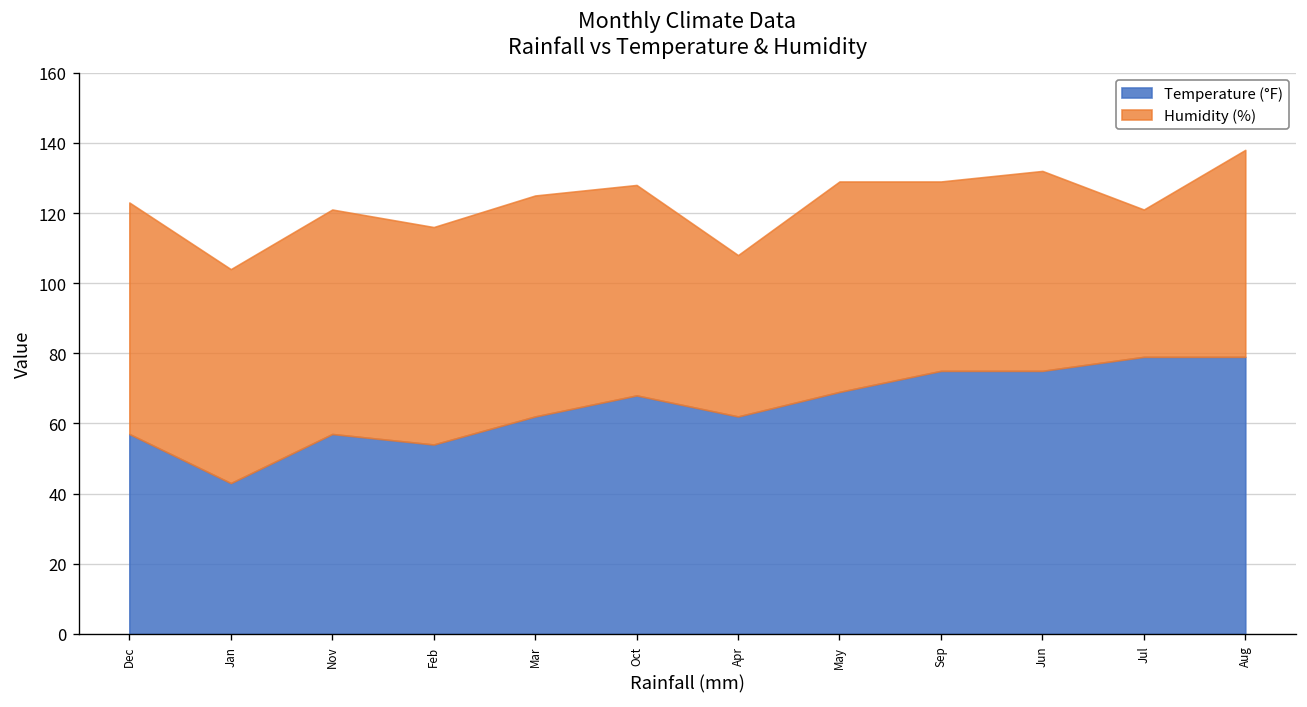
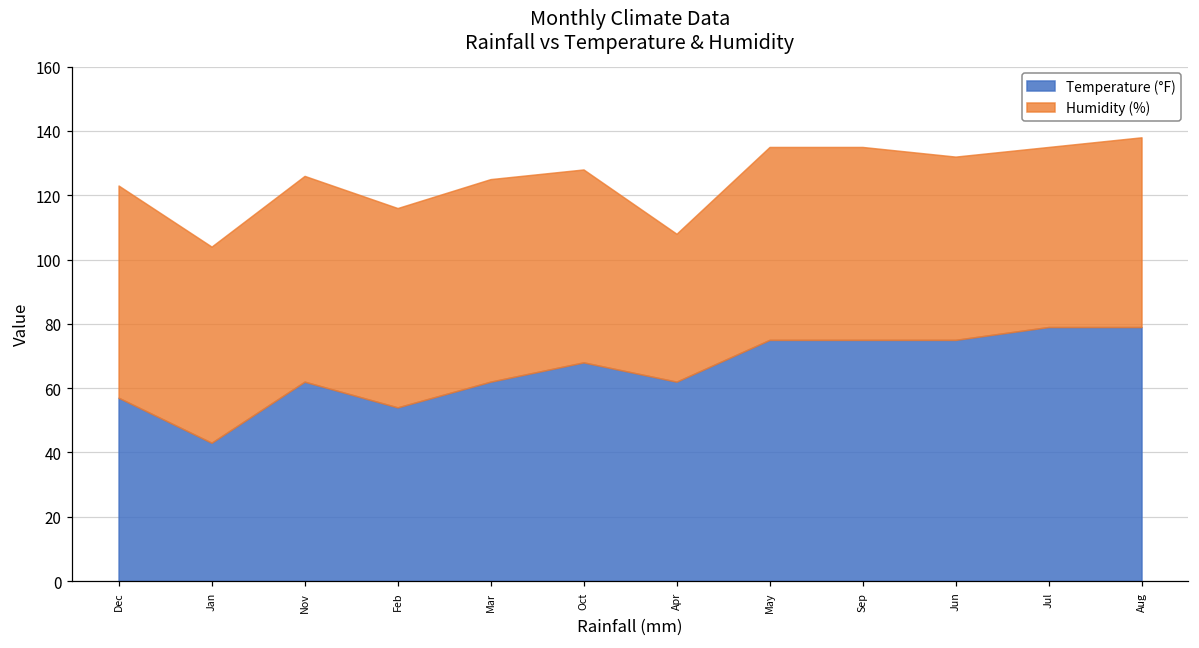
Temperature (°F), Nov: 57 -> 62
Temperature (°F), May: 69 -> 75
Humidity (%), Sep: 54 -> 60
Humidity (%), Jul: 42 -> 56
